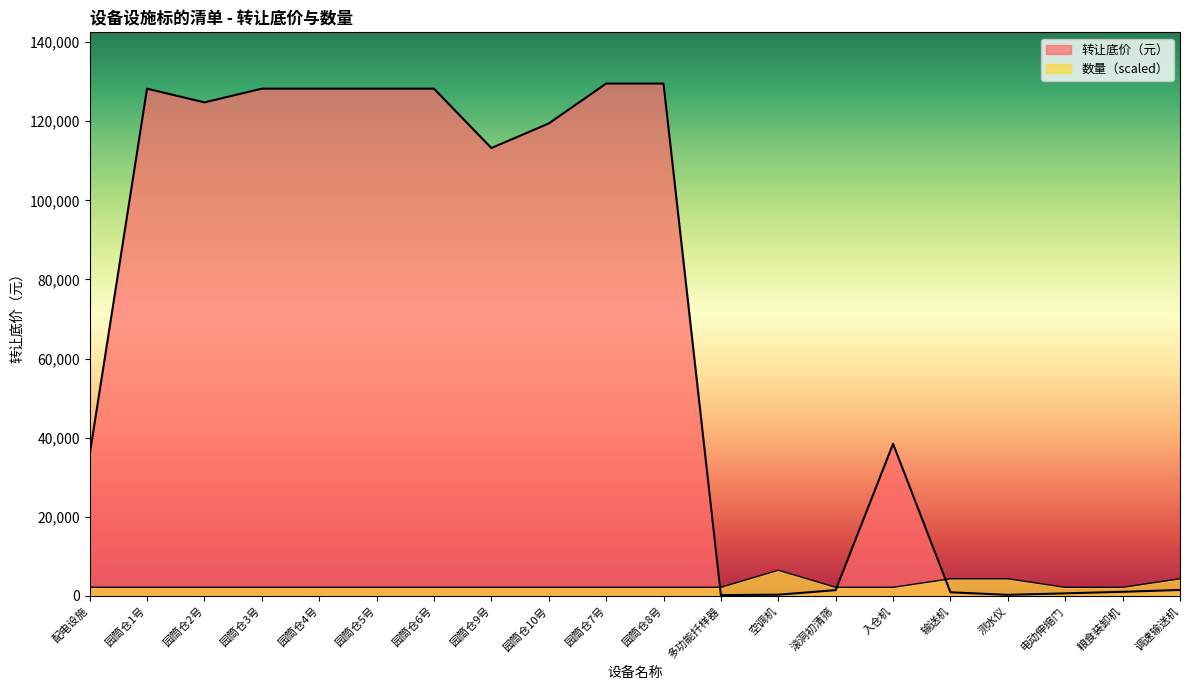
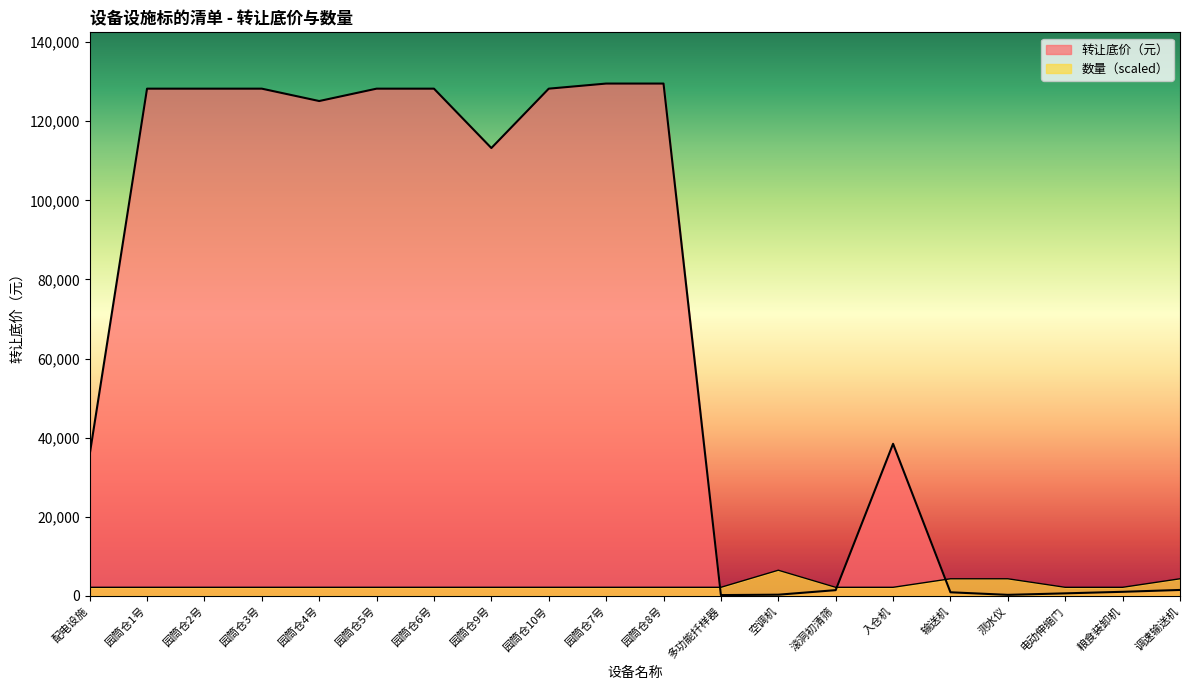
转让底价（元）, 园筒仓2号: 125,000 -> 128,000
转让底价（元）, 园筒仓4号: 128,000 -> 125,000
转让底价（元）, 园筒仓10号: 119,000 -> 128,000
